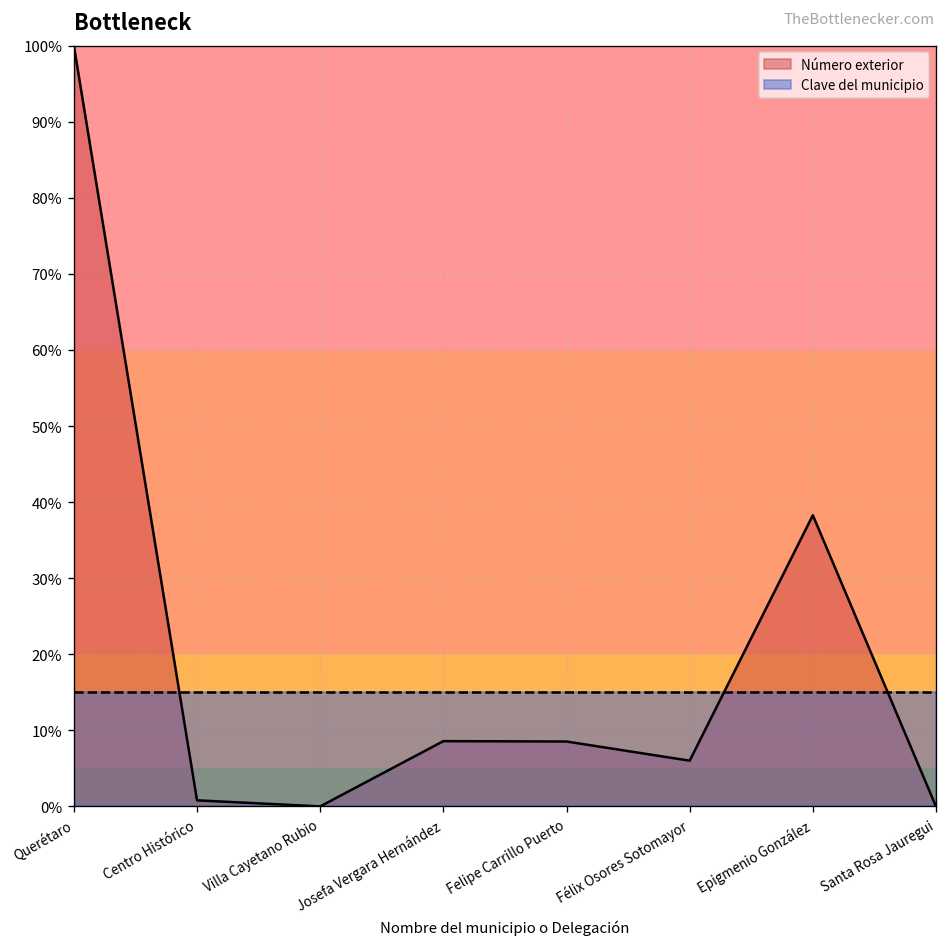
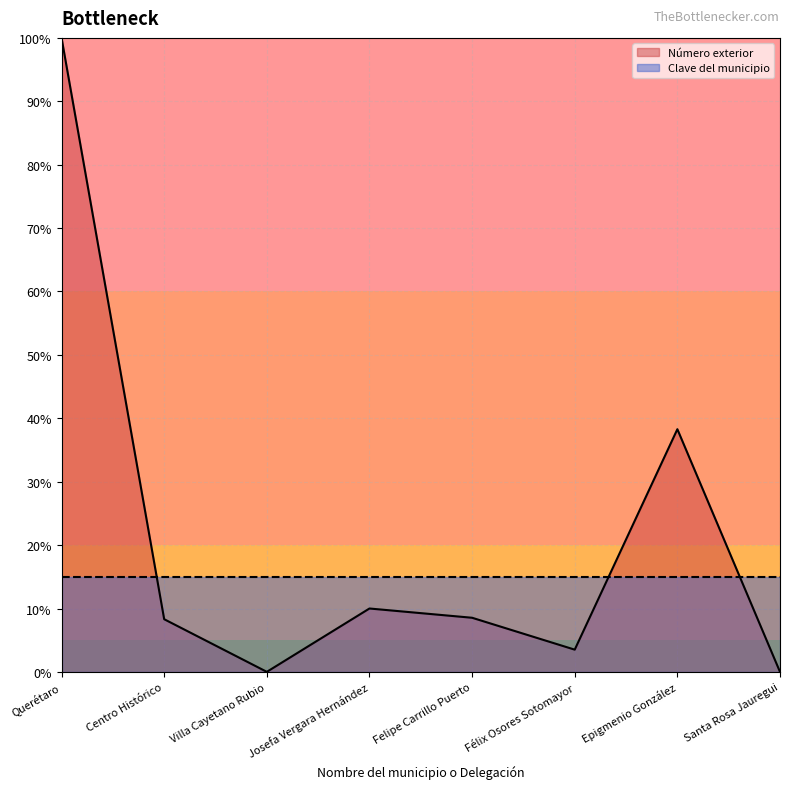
Número exterior, Centro Histórico: 1% -> 8%
Número exterior, Josefa Vergara Hernández: 9% -> 10%
Número exterior, Félix Osores Sotomayor: 6% -> 4%
